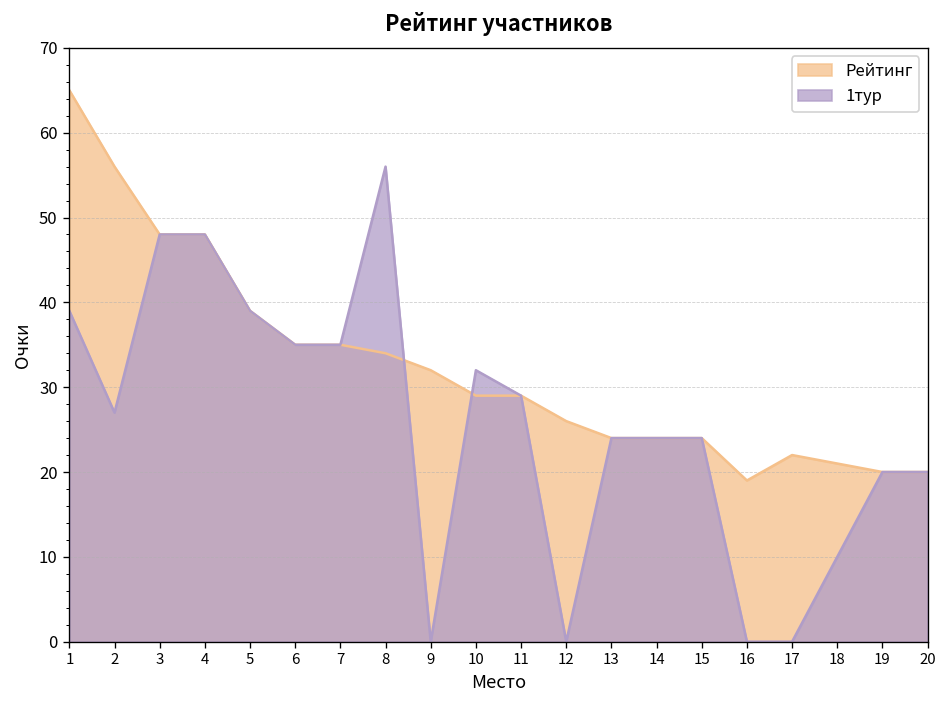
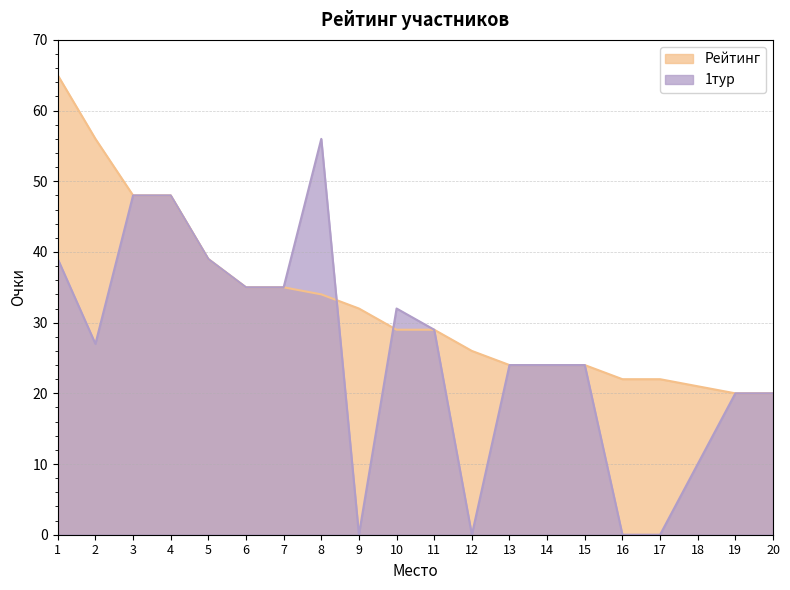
Рейтинг, 16: 19 -> 22
